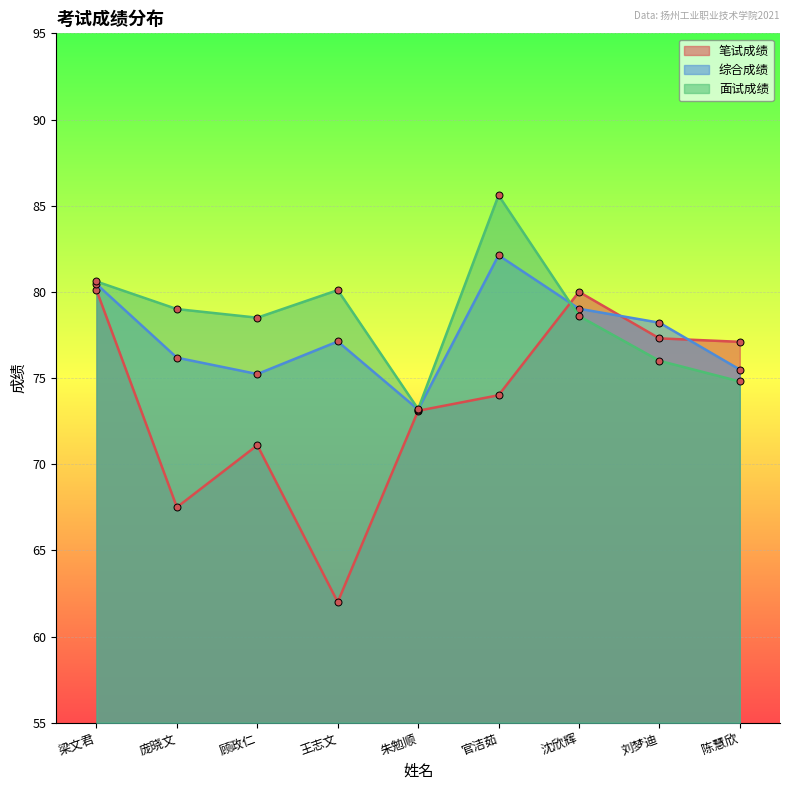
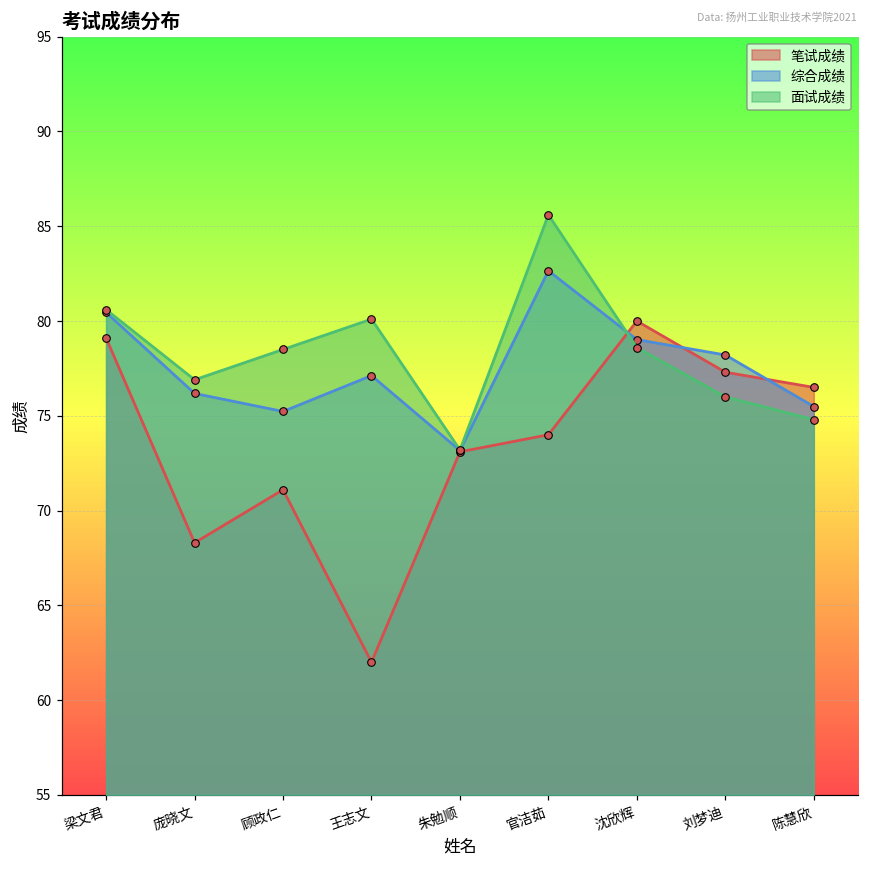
笔试成绩, 梁文君: 80.1 -> 79.1
笔试成绩, 庞晓文: 67.5 -> 68.3
面试成绩, 庞晓文: 79.0 -> 76.9
综合成绩, 官洁茹: 82.1 -> 82.7
笔试成绩, 陈慧欣: 77.1 -> 76.5
